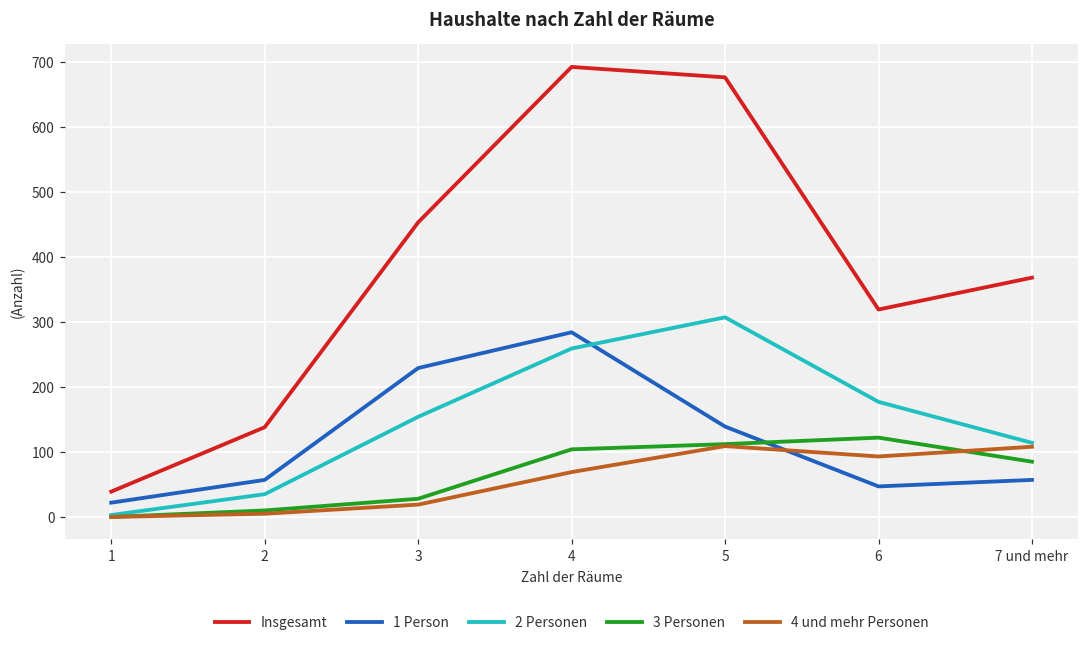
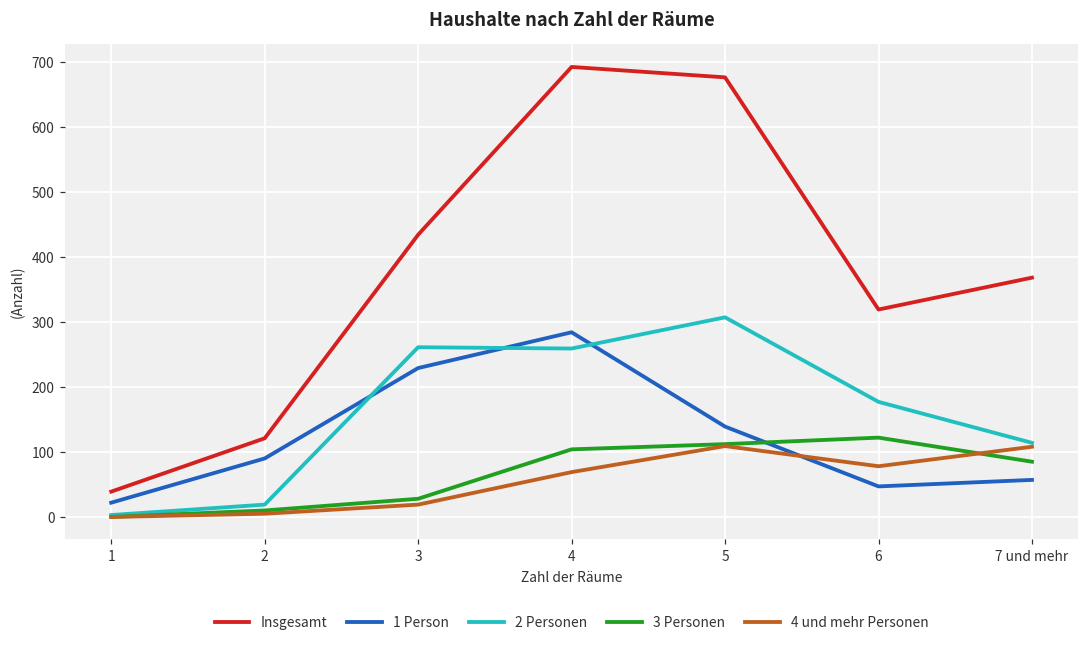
Insgesamt, 2: 140 -> 120
1 Person, 2: 60 -> 90
2 Personen, 2: 40 -> 20
Insgesamt, 3: 450 -> 430
2 Personen, 3: 150 -> 260
4 und mehr Personen, 6: 90 -> 80
